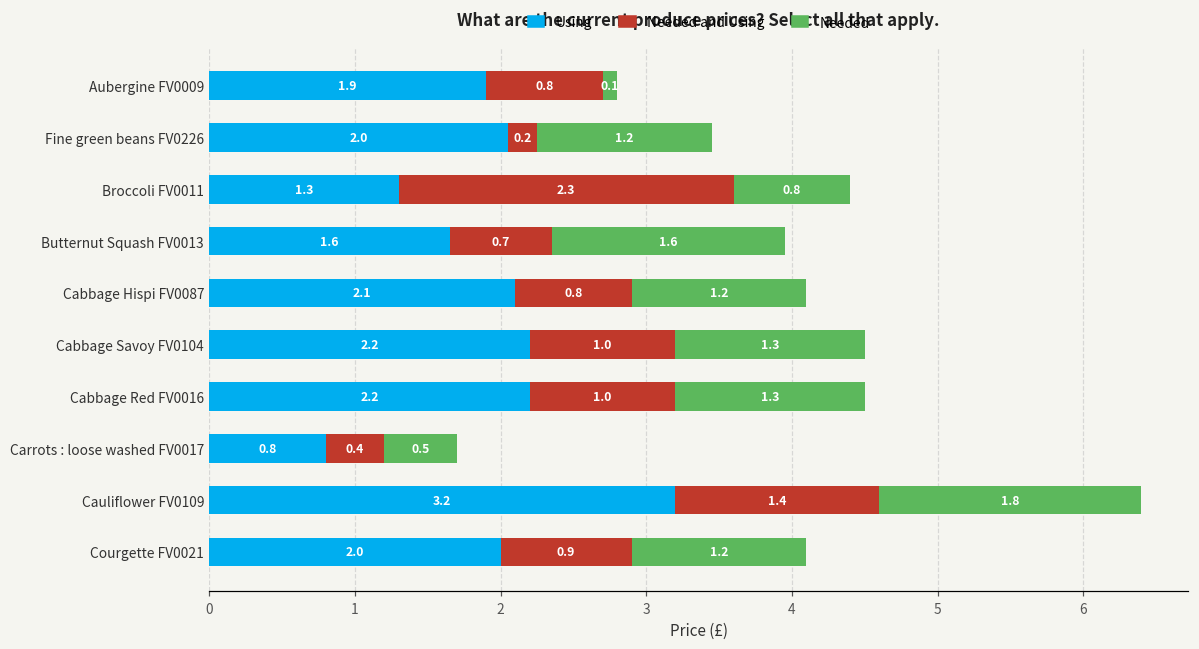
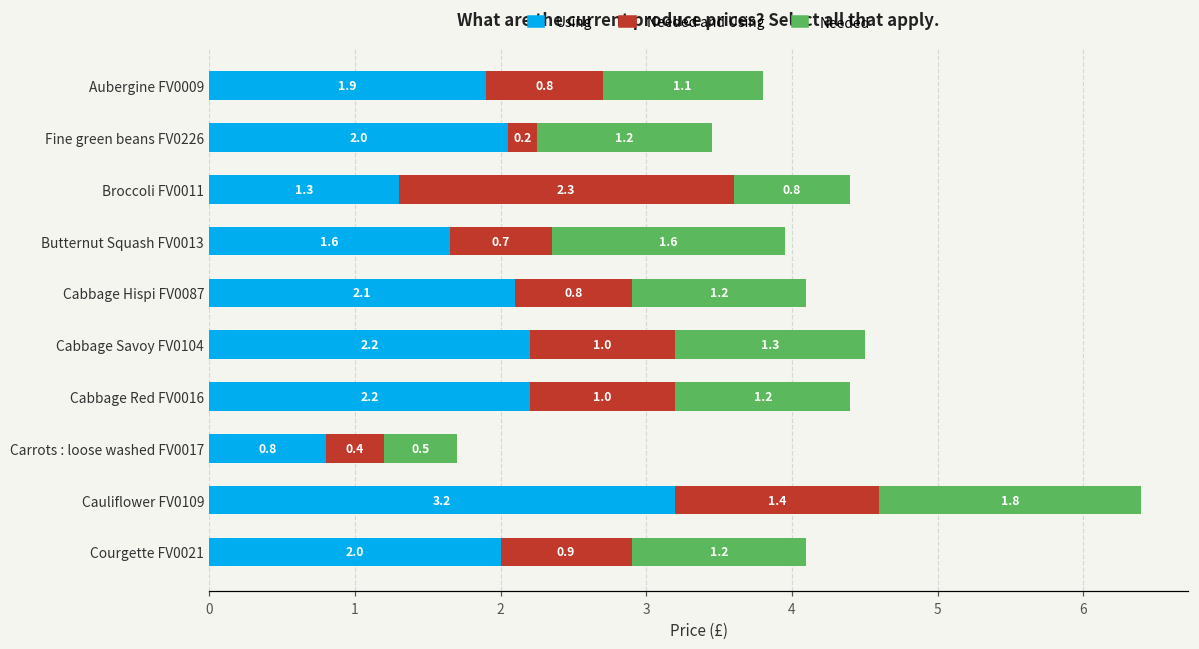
Needed, Aubergine FV0009: 0.1 -> 1.1
Needed, Cabbage Red FV0016: 1.3 -> 1.2
